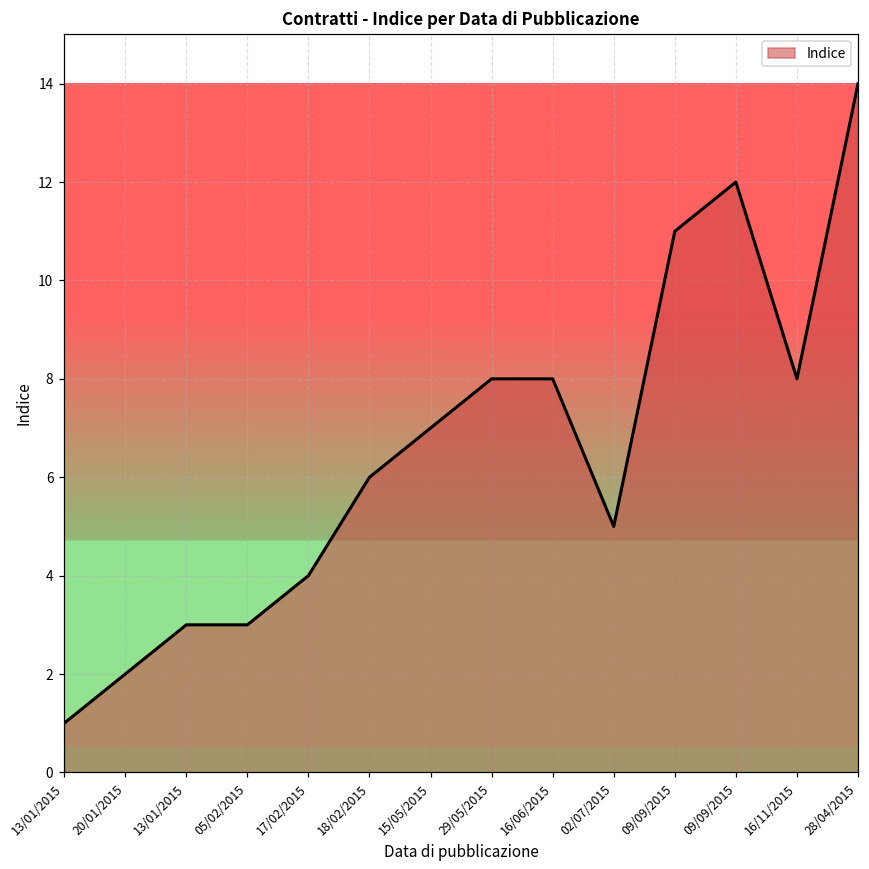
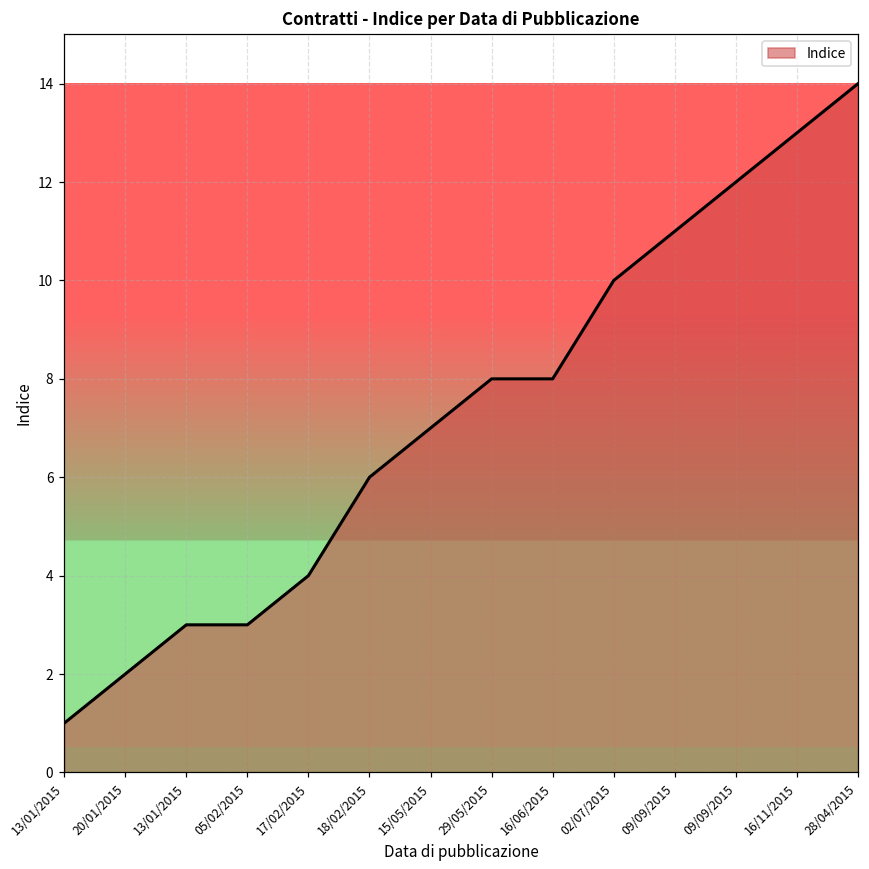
02/07/2015: 5 -> 10
16/11/2015: 8 -> 13
